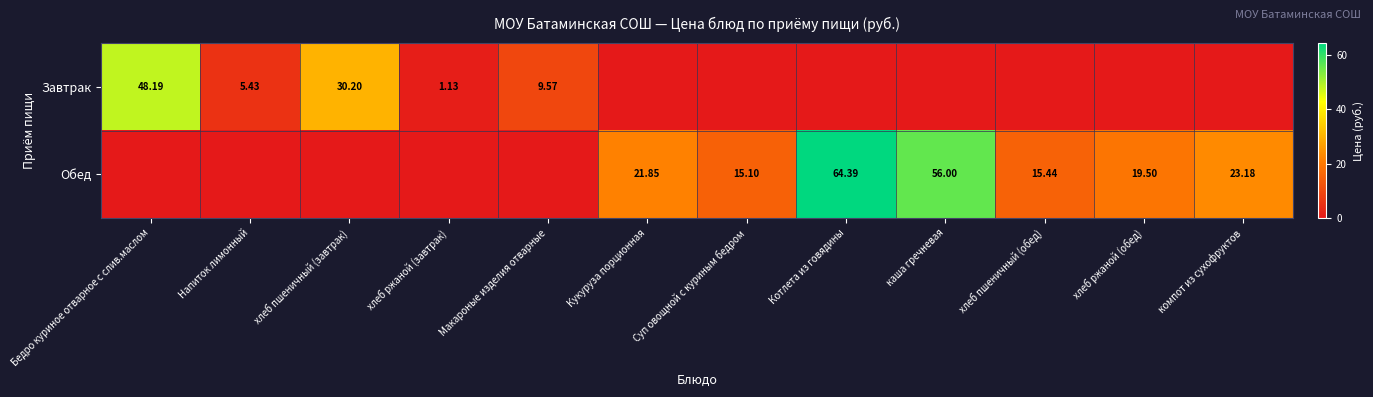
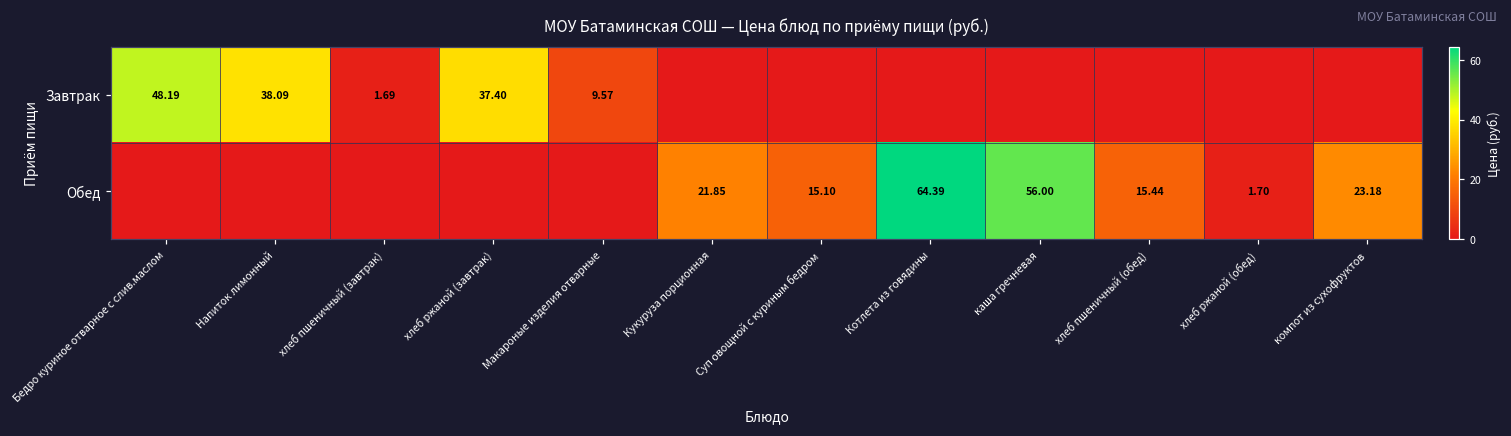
Завтрак, Напиток лимонный: 5.43 -> 38.09
Завтрак, хлеб пшеничный (завтрак): 30.20 -> 1.69
Завтрак, хлеб ржаной (завтрак): 1.13 -> 37.40
Обед, хлеб ржаной (обед): 19.50 -> 1.70
